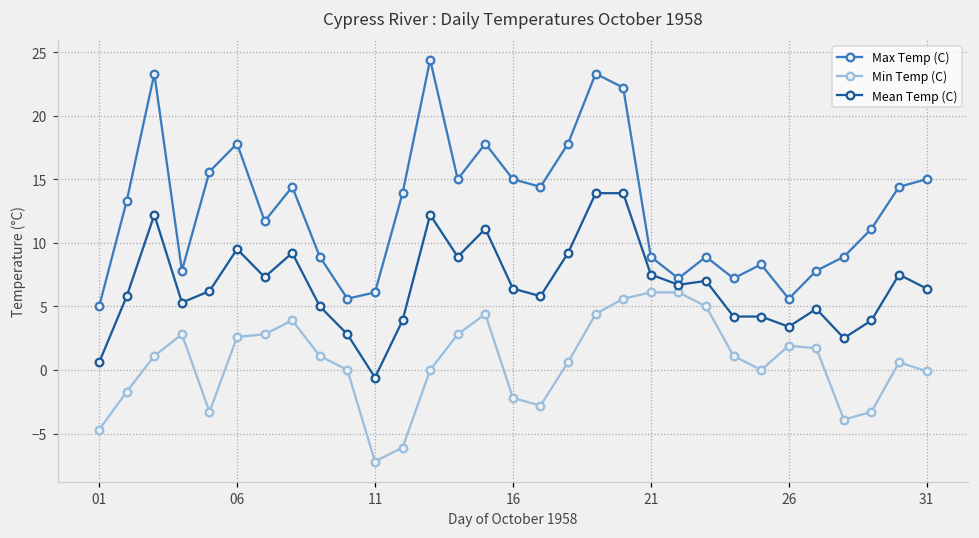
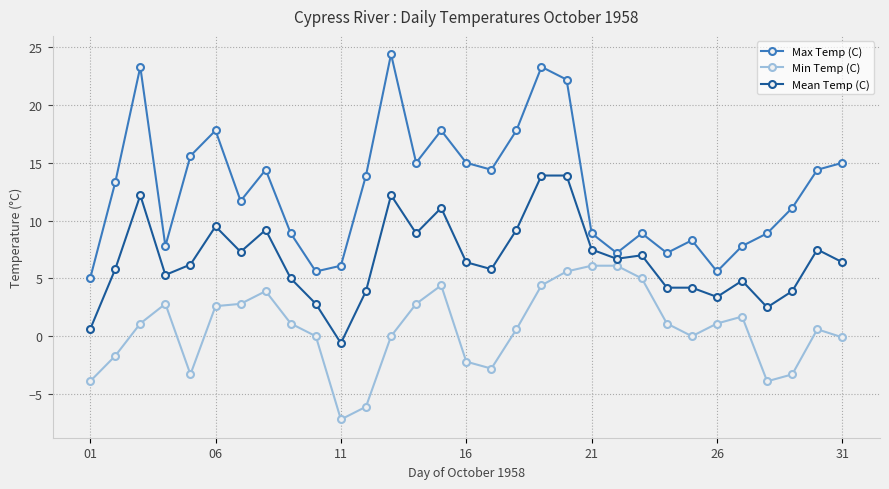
Min Temp (C), 01: -4.7 -> -3.9
Min Temp (C), 26: 1.9 -> 1.1
